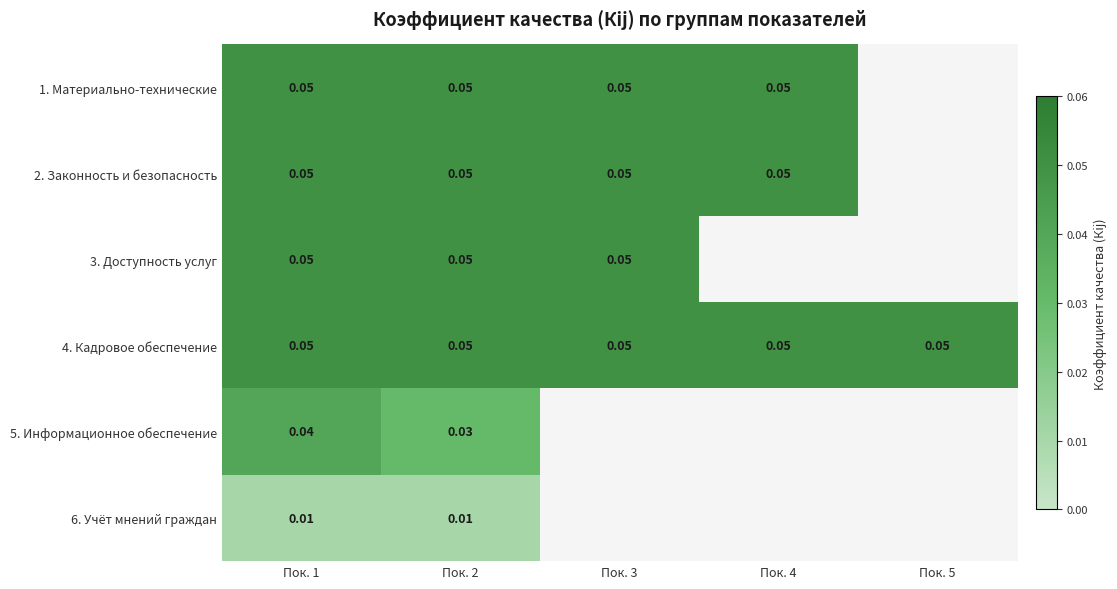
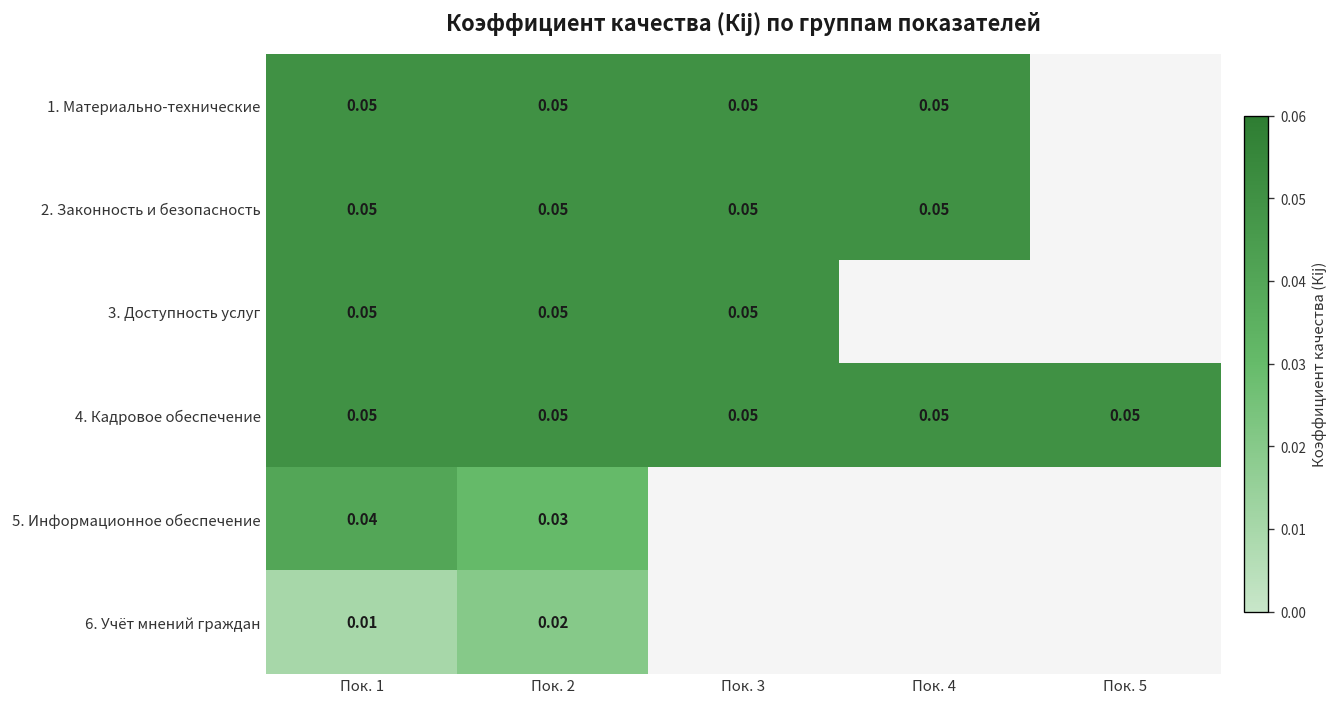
6. Учёт мнений граждан, Пок. 2: 0.01 -> 0.02
